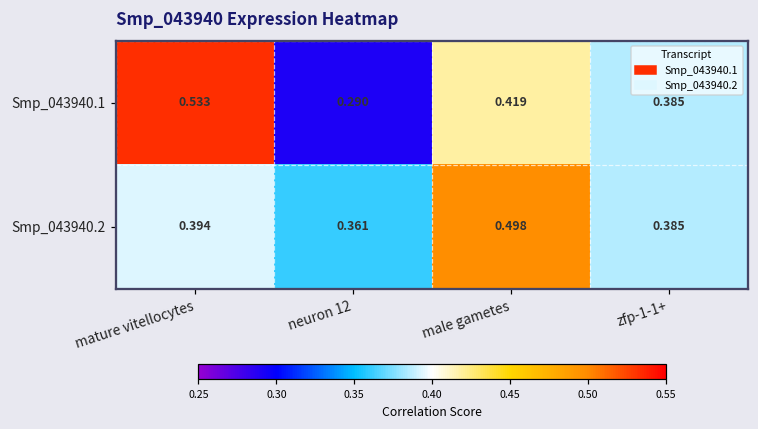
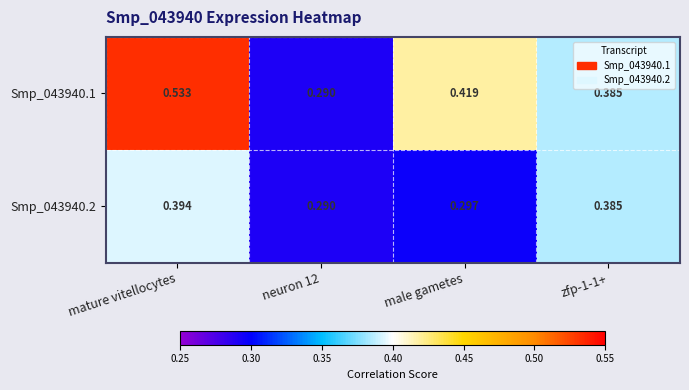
Smp_043940.2, neuron 12: 0.361 -> 0.290
Smp_043940.2, male gametes: 0.498 -> 0.297
